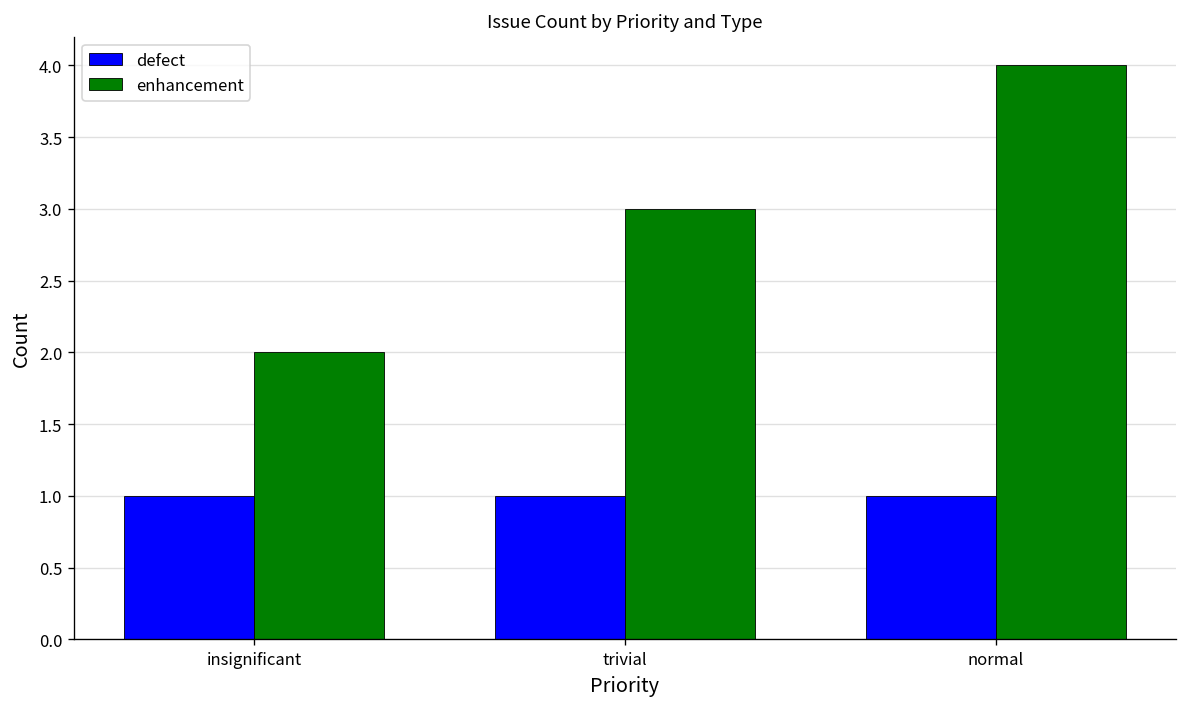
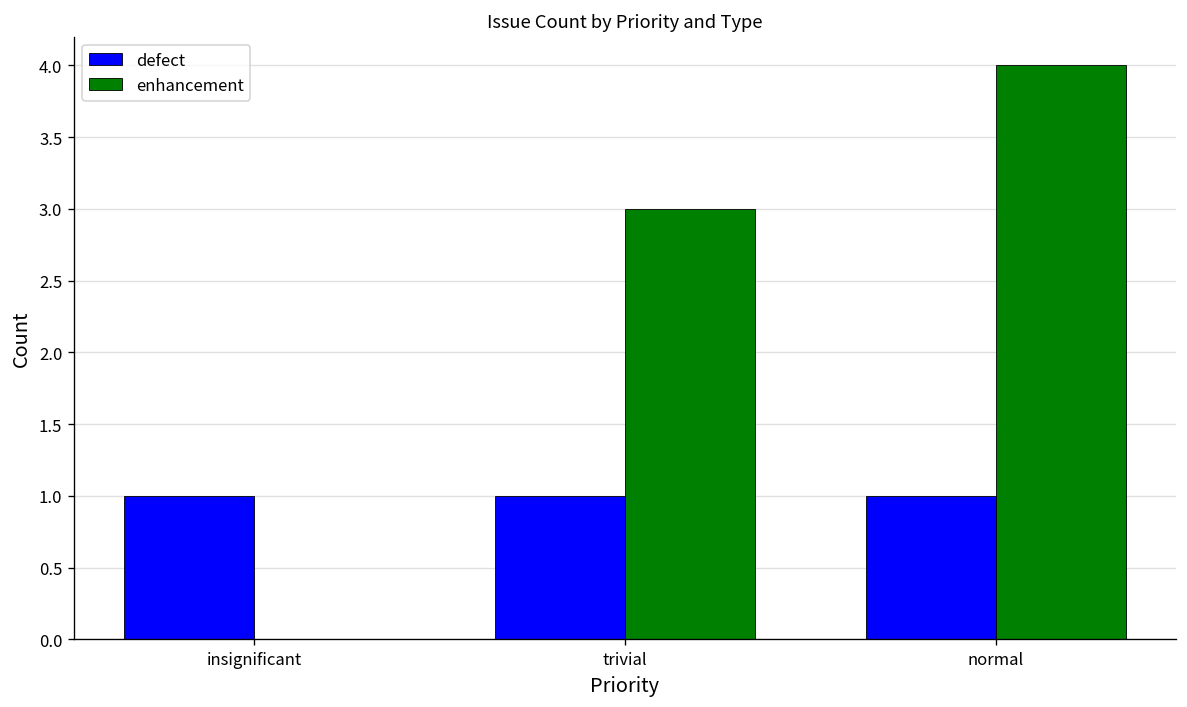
enhancement, insignificant: 2 -> 0
